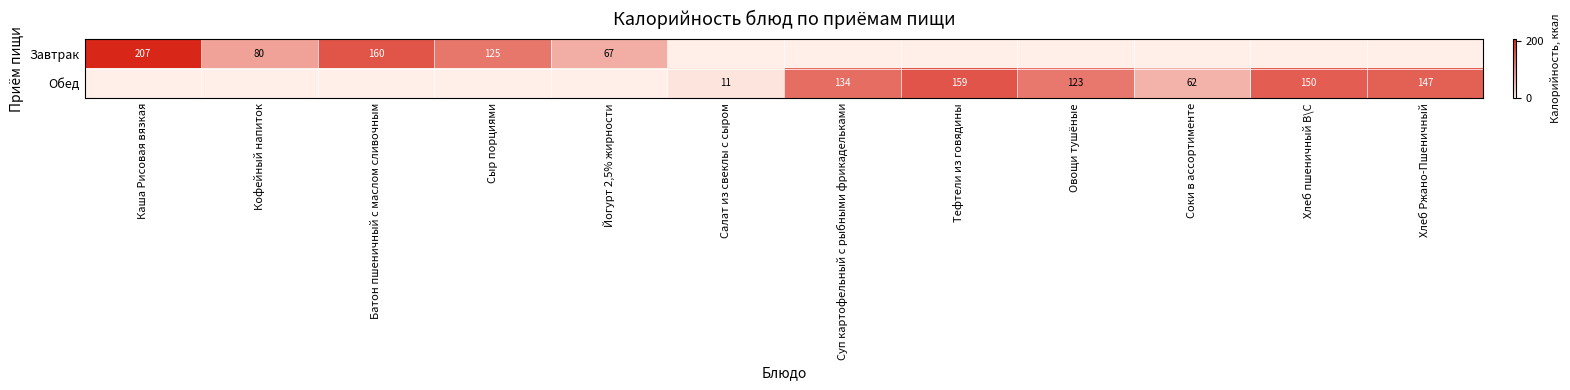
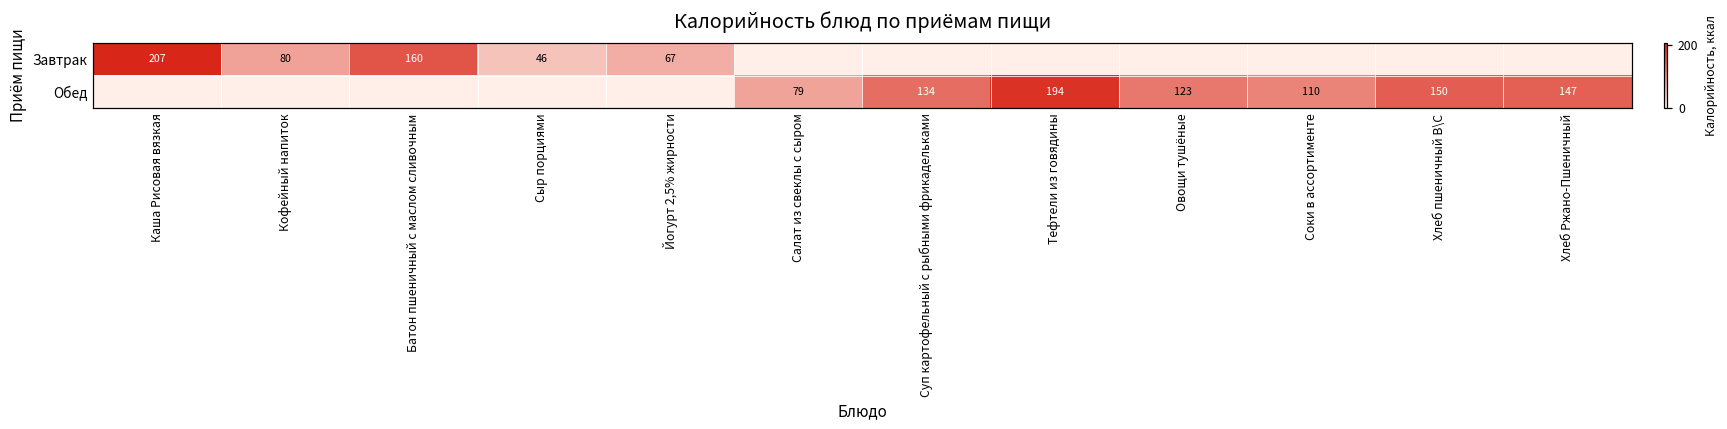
Завтрак, Сыр порциями: 125 -> 46
Обед, Салат из свеклы с сыром: 11 -> 79
Обед, Тефтели из говядины: 159 -> 194
Обед, Соки в ассортименте: 62 -> 110
